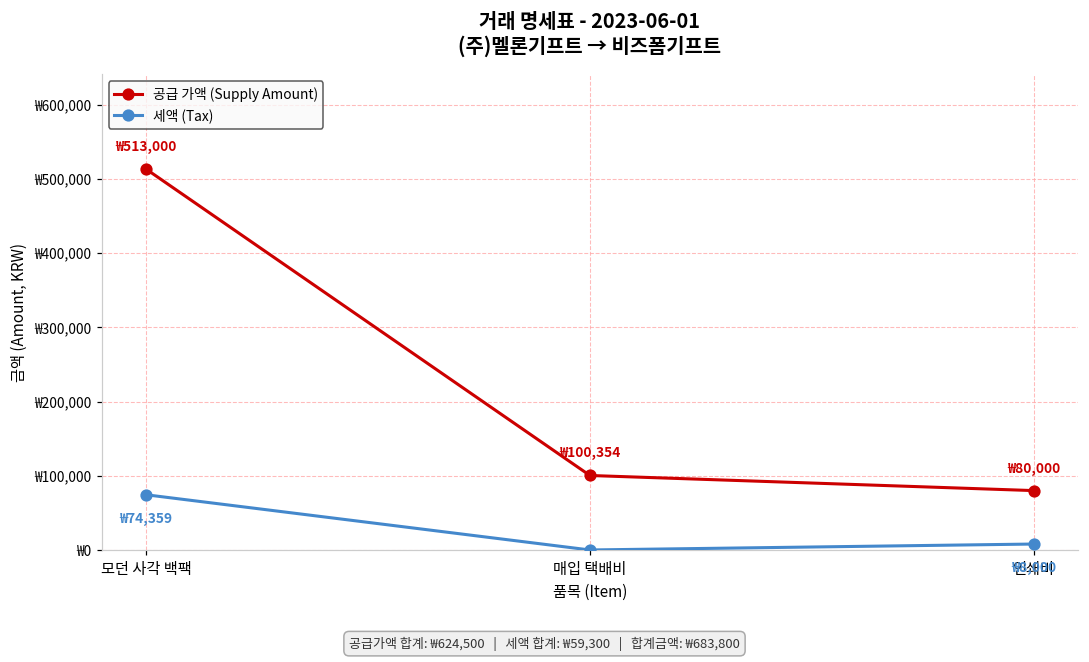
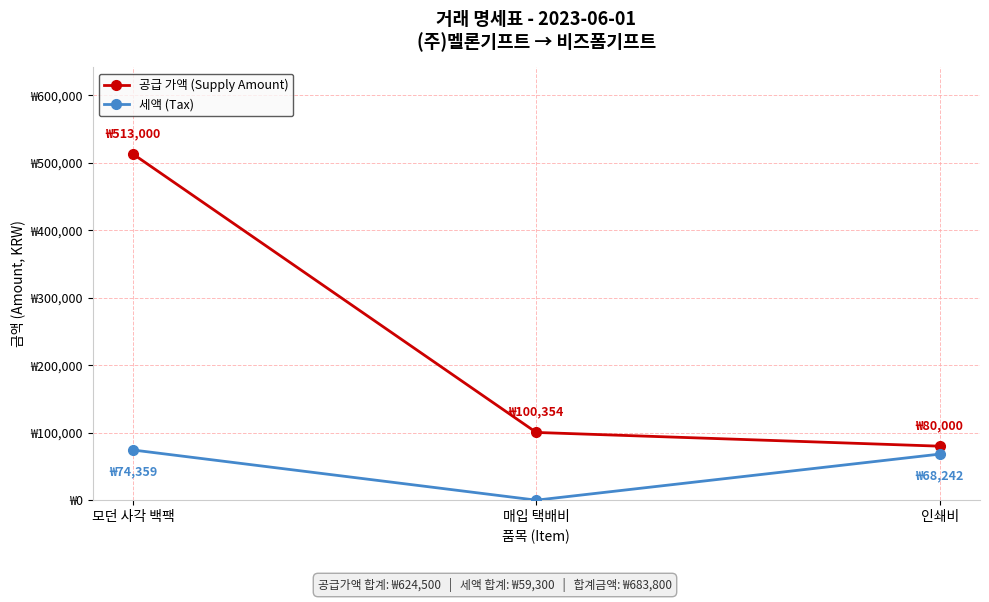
세액 (Tax), 인쇄비: 8,000 -> 68,242
